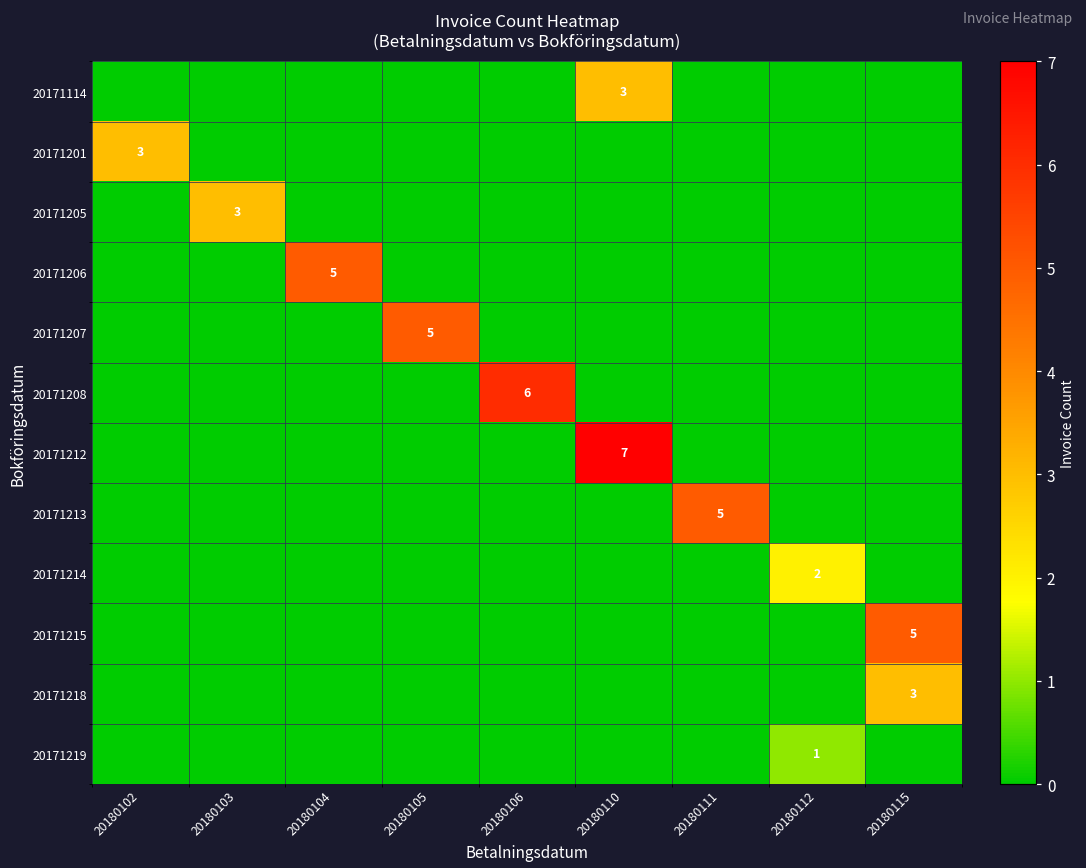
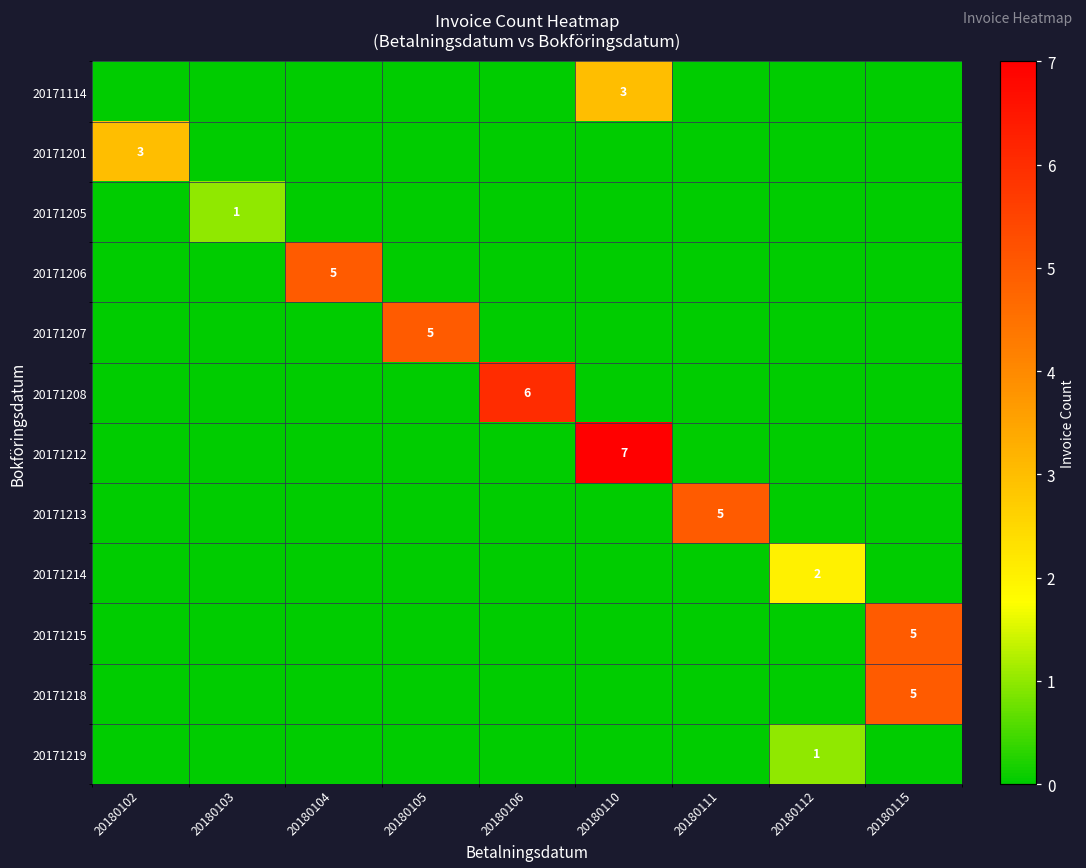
20171205, 20180103: 3 -> 1
20171218, 20180115: 3 -> 5
